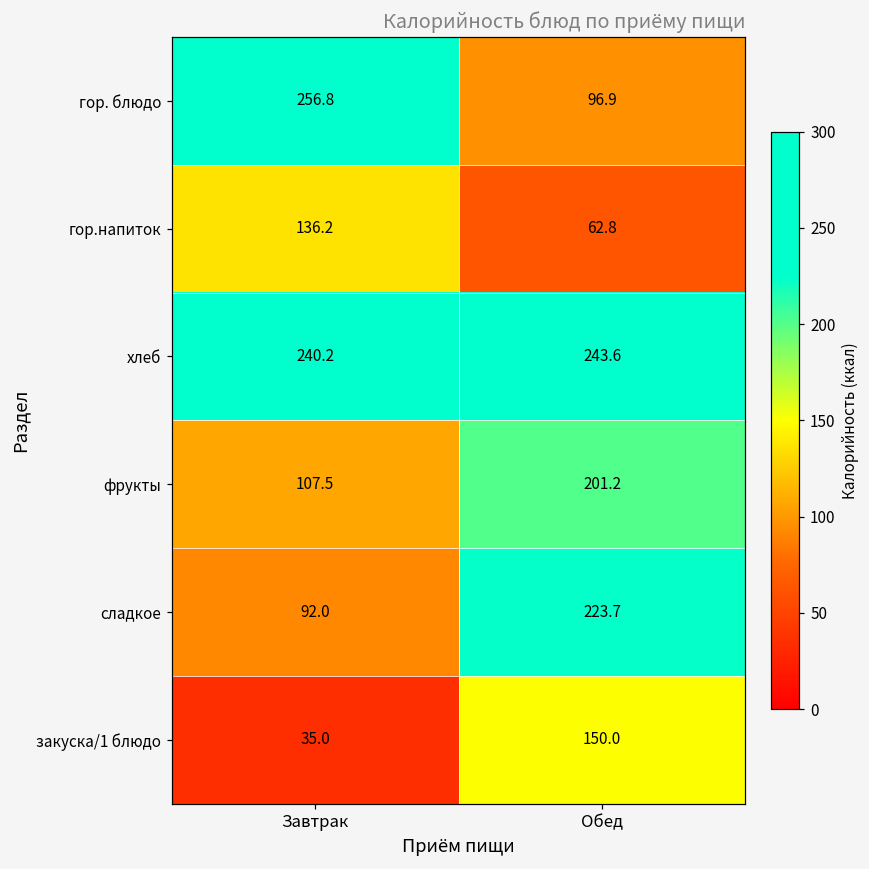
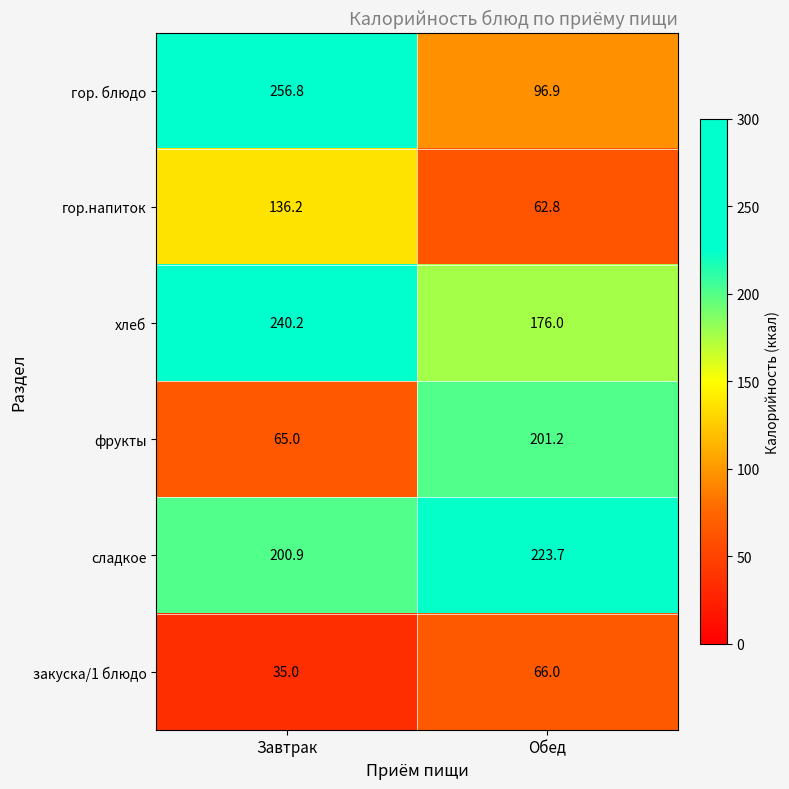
хлеб, Обед: 243.6 -> 176.0
фрукты, Завтрак: 107.5 -> 65.0
сладкое, Завтрак: 92.0 -> 200.9
закуска/1 блюдо, Обед: 150.0 -> 66.0
